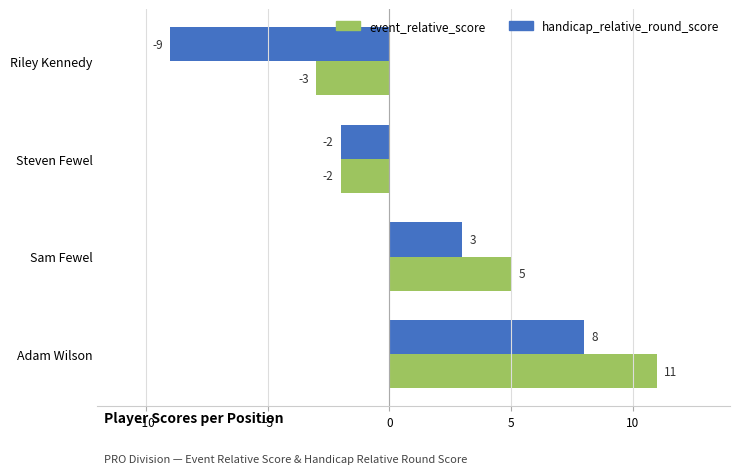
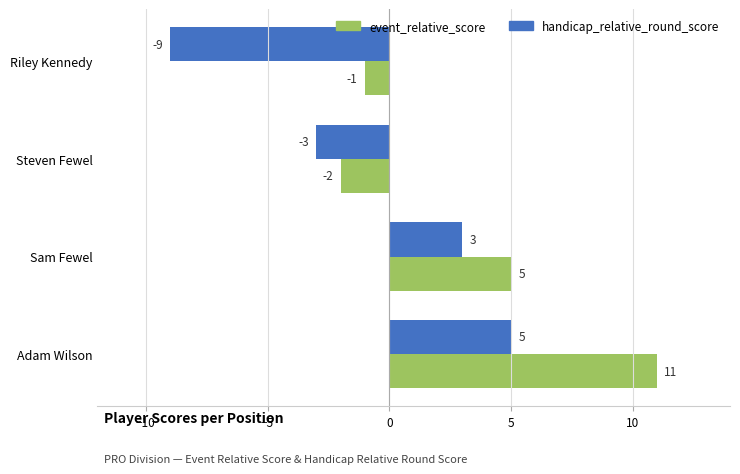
event_relative_score, Riley Kennedy: -3 -> -1
handicap_relative_round_score, Steven Fewel: -2 -> -3
handicap_relative_round_score, Adam Wilson: 8 -> 5
